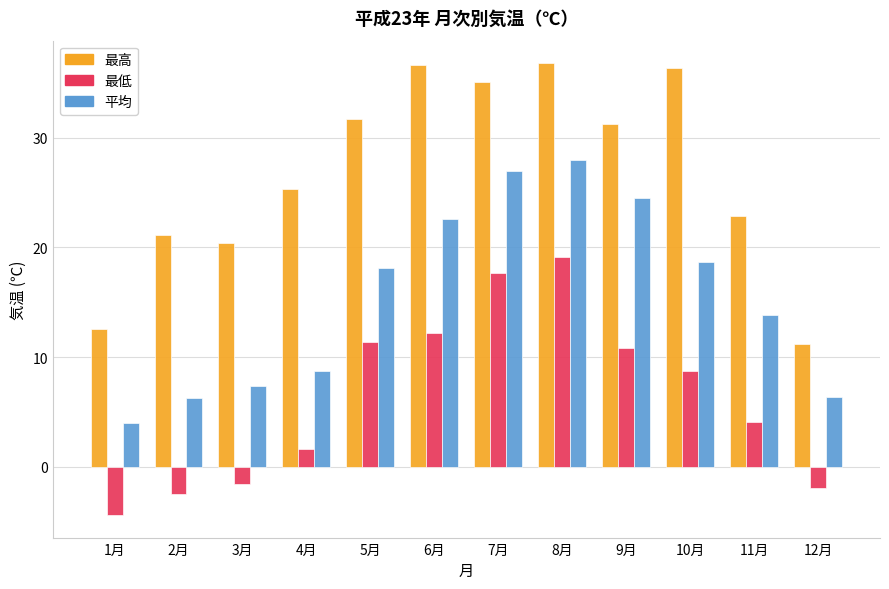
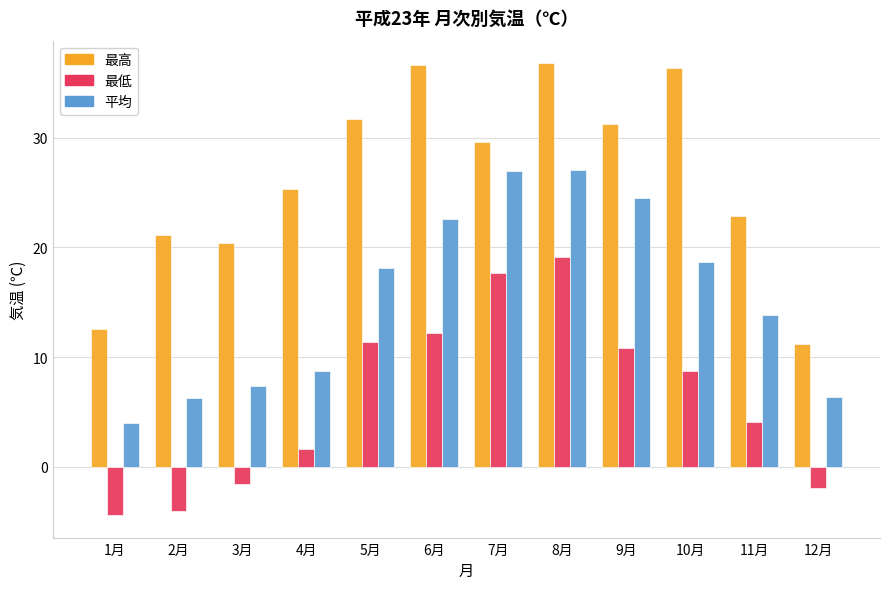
最低, 2月: -2.5 -> -4.0
最高, 7月: 35.1 -> 29.6
平均, 8月: 28.0 -> 27.1
